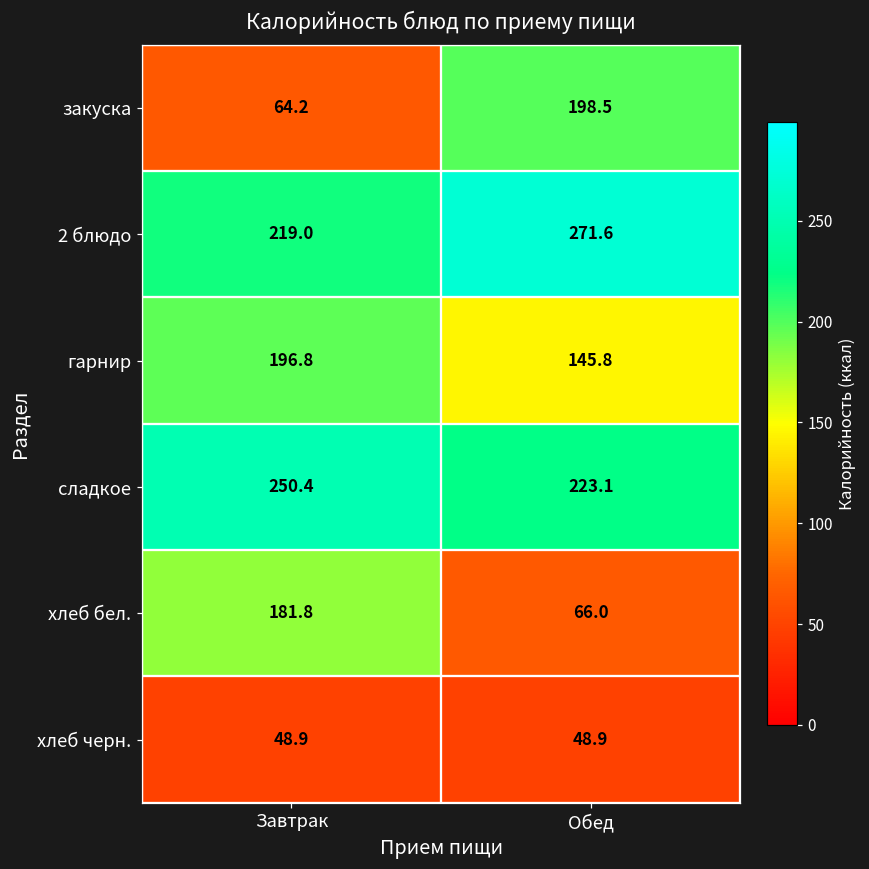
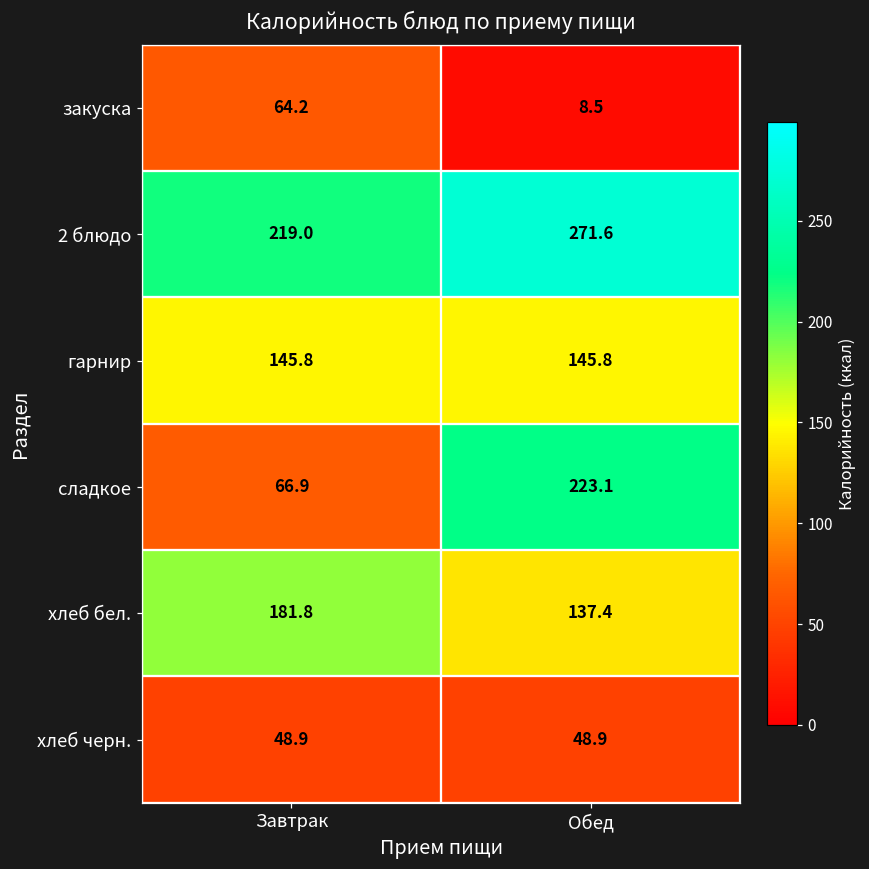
закуска, Обед: 198.5 -> 8.5
гарнир, Завтрак: 196.8 -> 145.8
сладкое, Завтрак: 250.4 -> 66.9
хлеб бел., Обед: 66.0 -> 137.4
